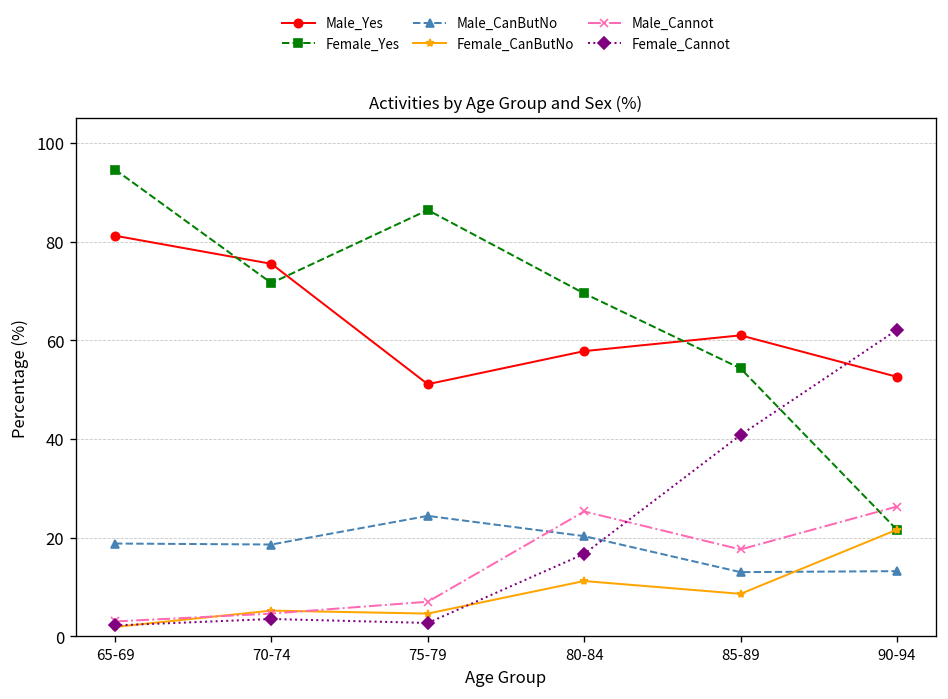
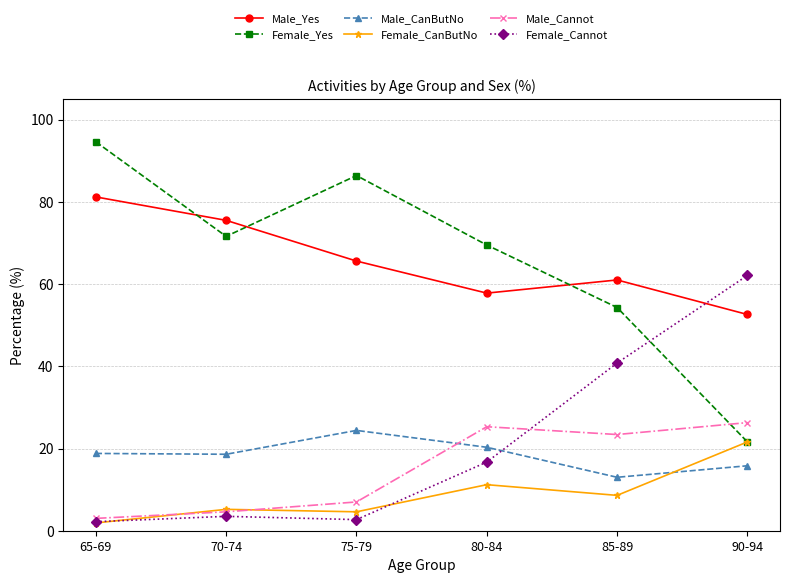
Male_Yes, 75-79: 51 -> 66
Male_Cannot, 85-89: 18 -> 23
Male_CanButNo, 90-94: 13 -> 16
